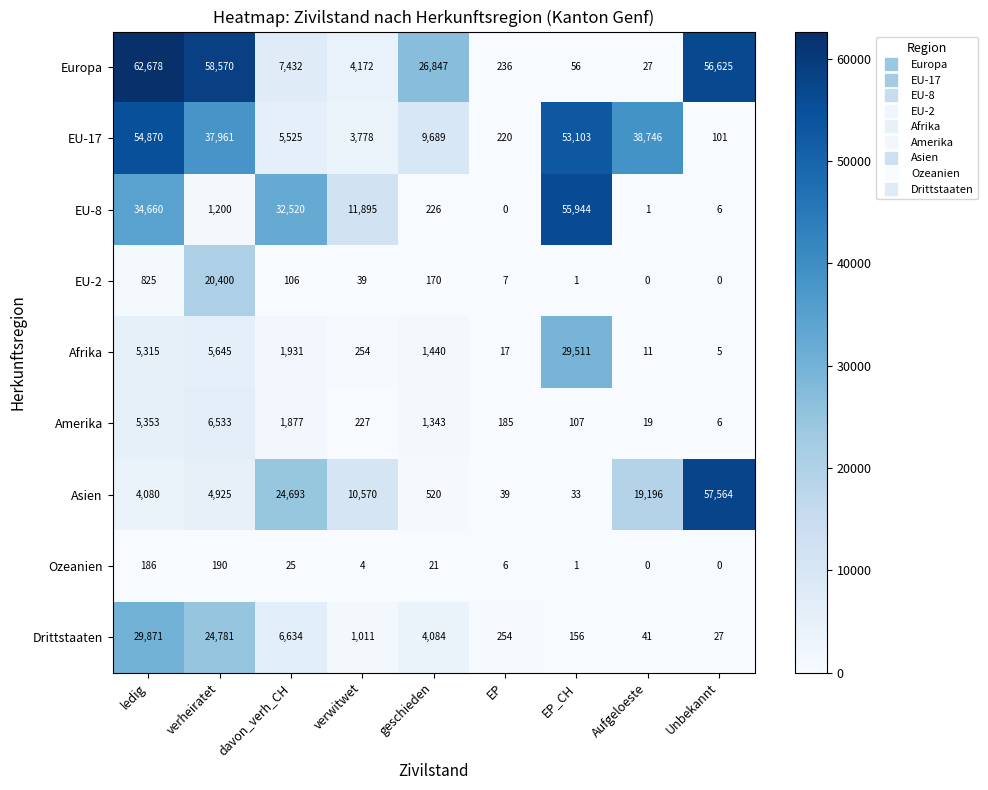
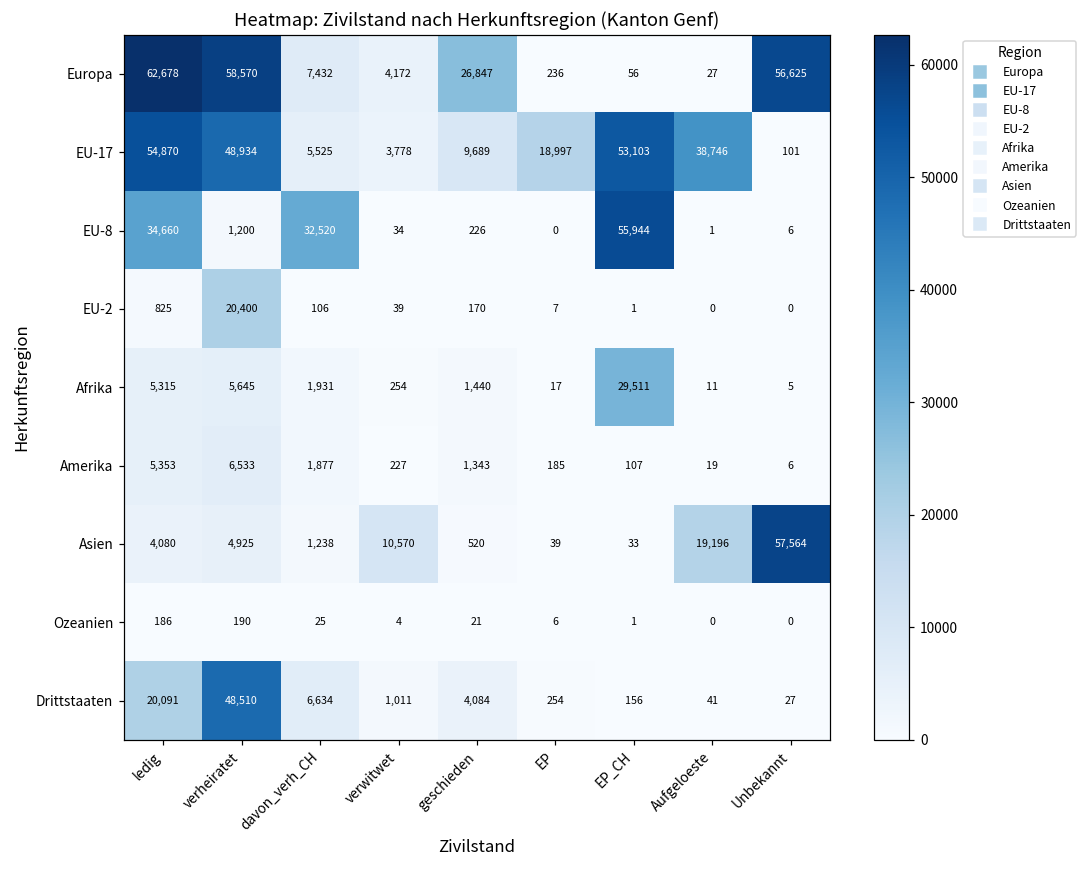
EU-17, verheiratet: 37,961 -> 48,934
EU-17, EP: 220 -> 18,997
EU-8, verwitwet: 11,895 -> 34
Asien, davon_verh_CH: 24,693 -> 1,238
Drittstaaten, ledig: 29,871 -> 20,091
Drittstaaten, verheiratet: 24,781 -> 48,510
